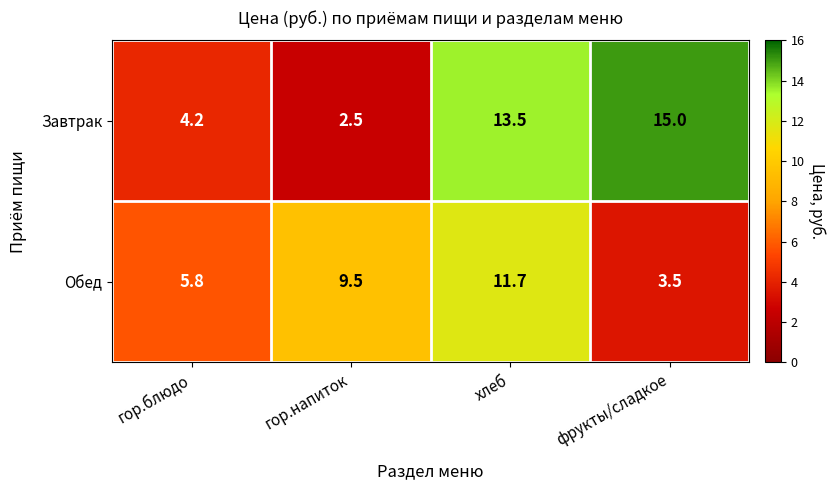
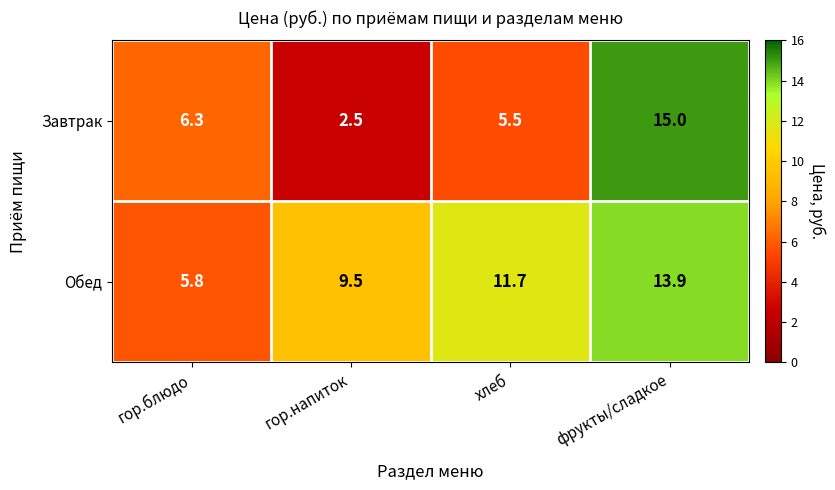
Завтрак, гор.блюдо: 4.2 -> 6.3
Завтрак, хлеб: 13.5 -> 5.5
Обед, фрукты/сладкое: 3.5 -> 13.9
